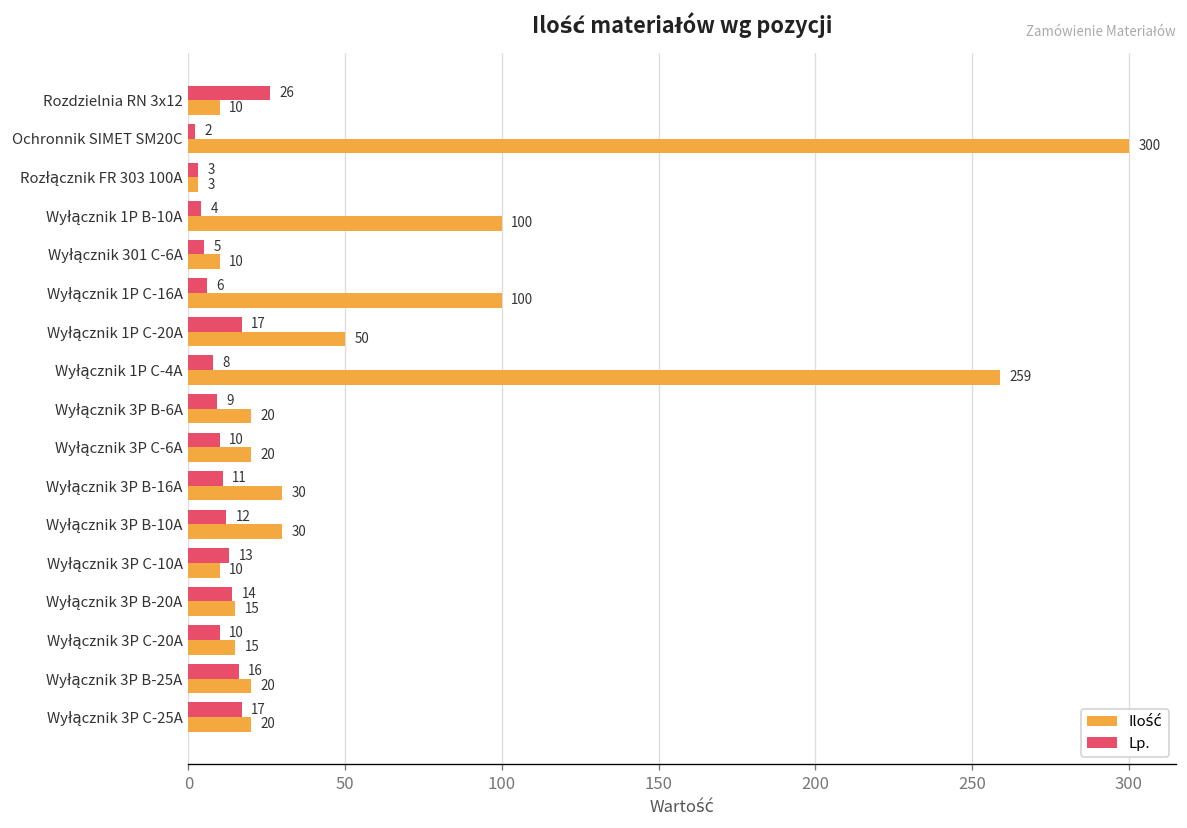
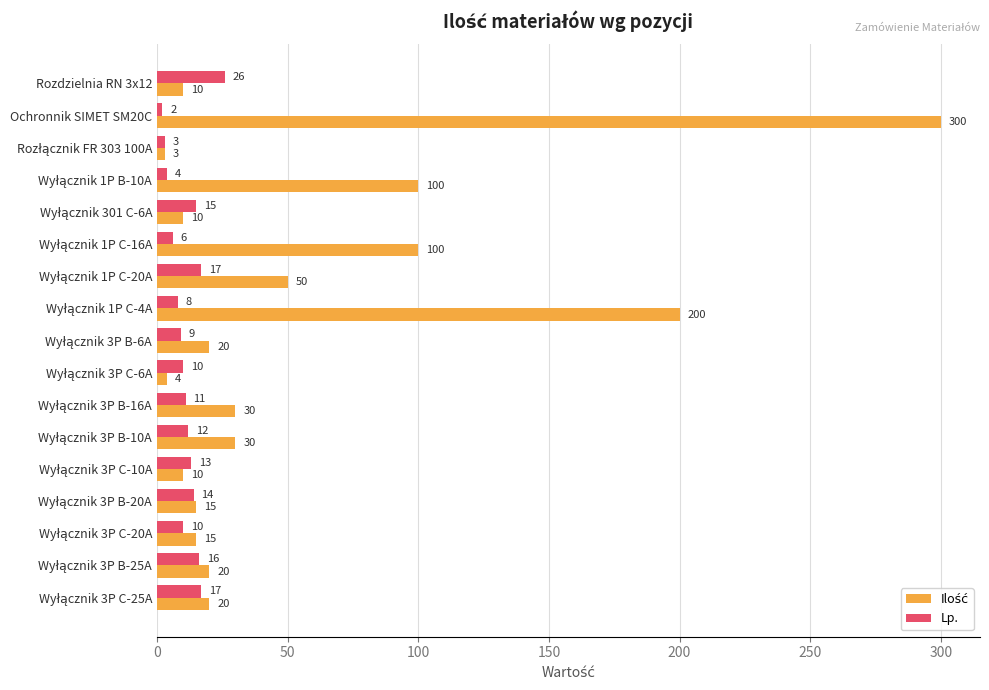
Lp., Wyłącznik 301 C-6A: 5 -> 15
Ilość, Wyłącznik 1P C-4A: 259 -> 200
Ilość, Wyłącznik 3P C-6A: 20 -> 4
